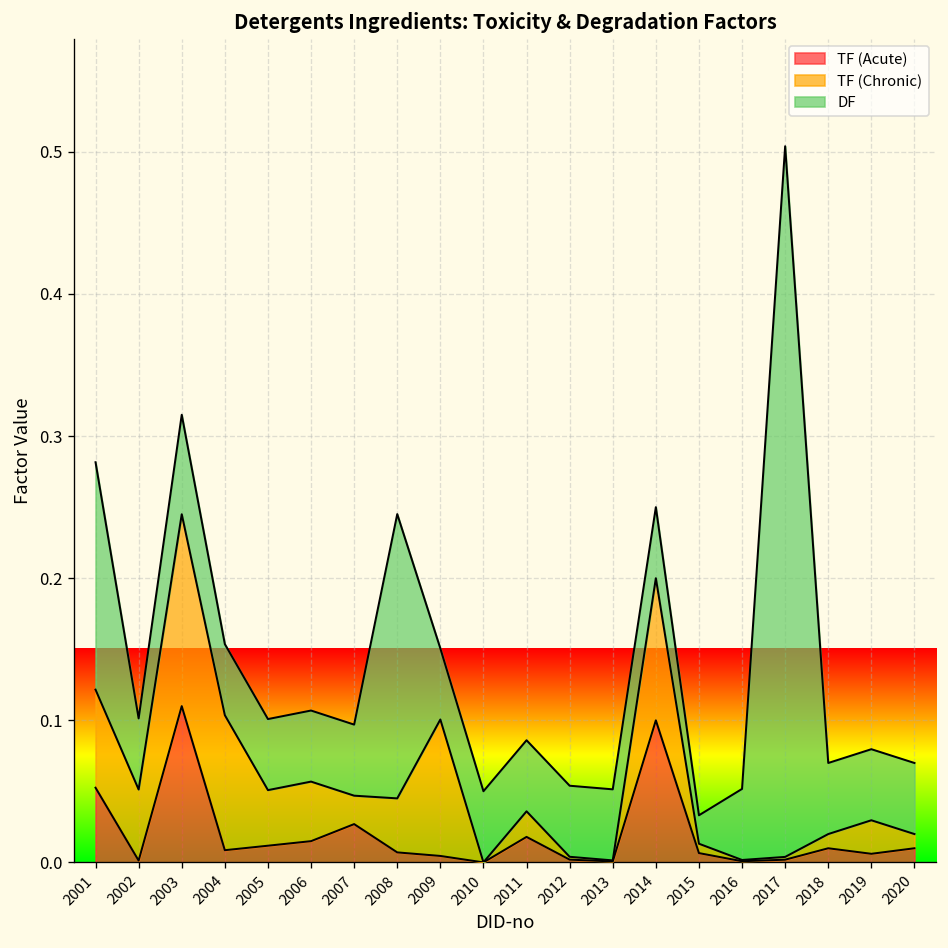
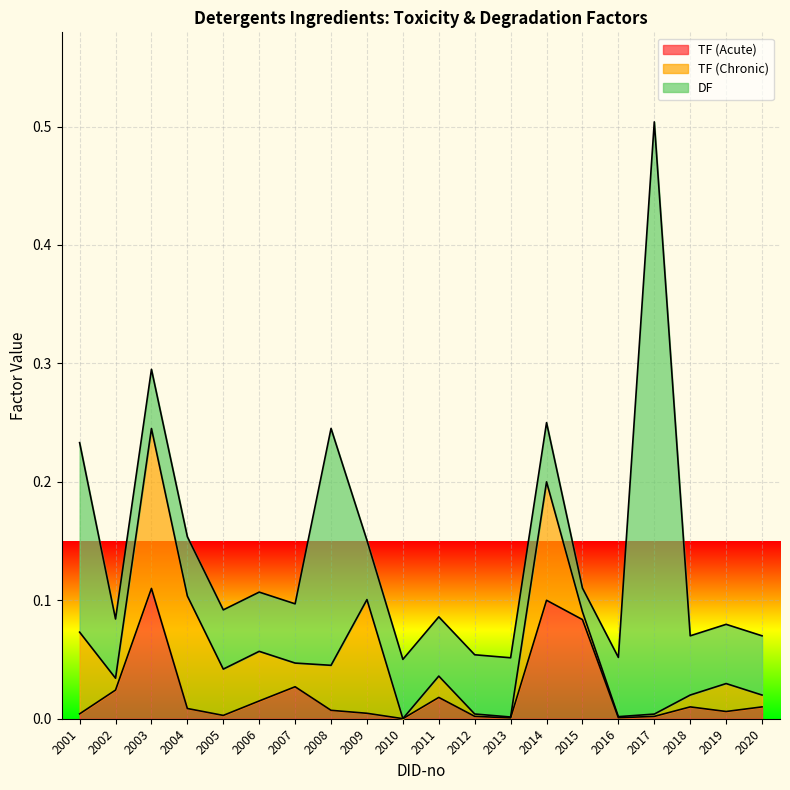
TF (Acute), 2001: 0.053 -> 0.004
TF (Acute), 2002: 0.001 -> 0.024
TF (Chronic), 2002: 0.05 -> 0.01
DF, 2003: 0.07 -> 0.05
TF (Acute), 2005: 0.012 -> 0.003
TF (Acute), 2015: 0.007 -> 0.084
